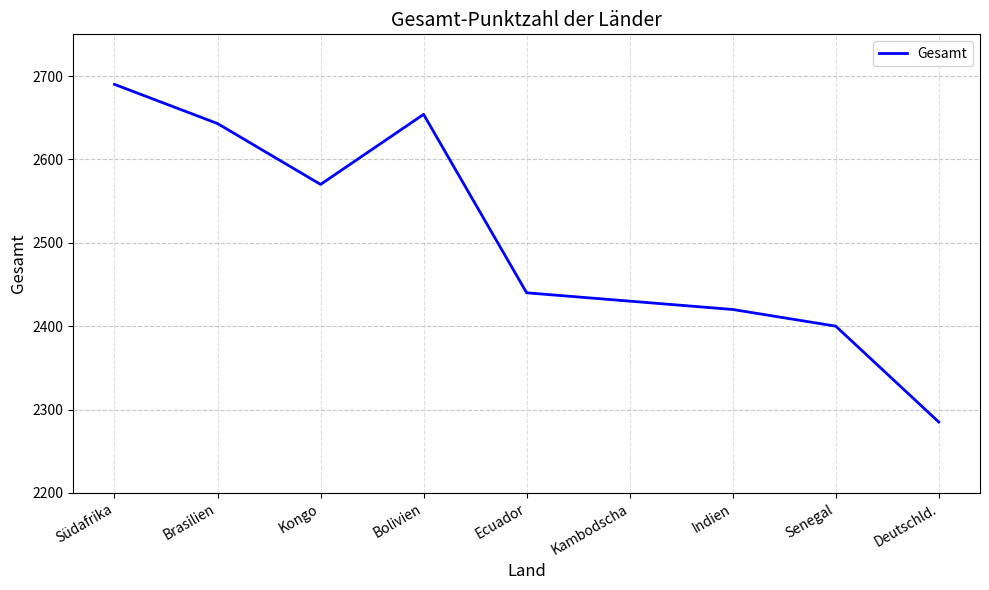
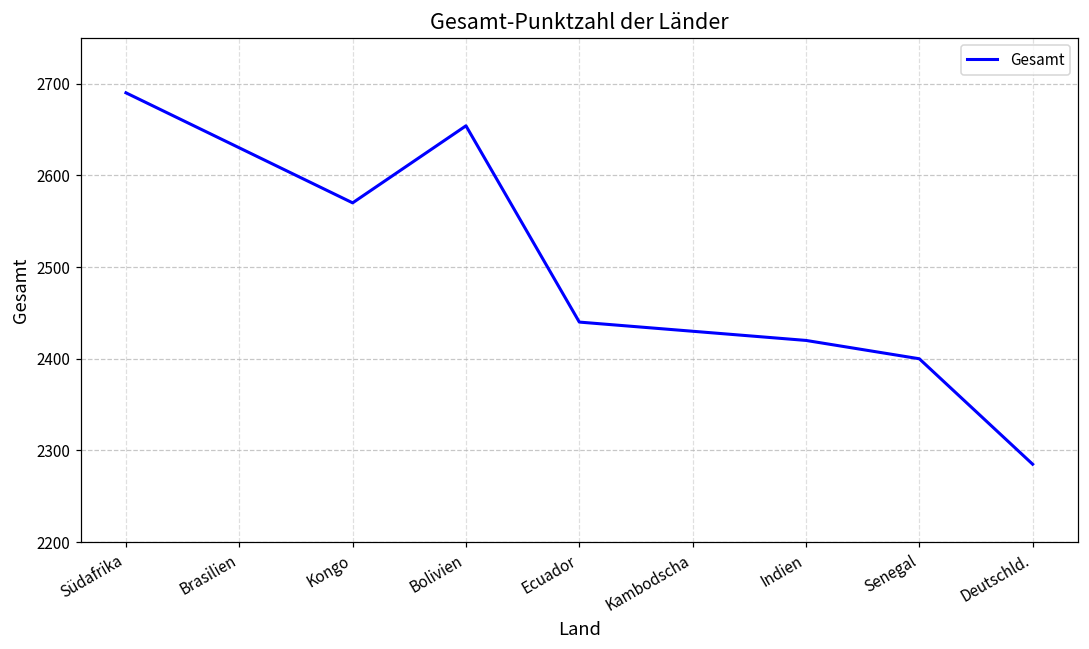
Brasilien: 2640 -> 2630
